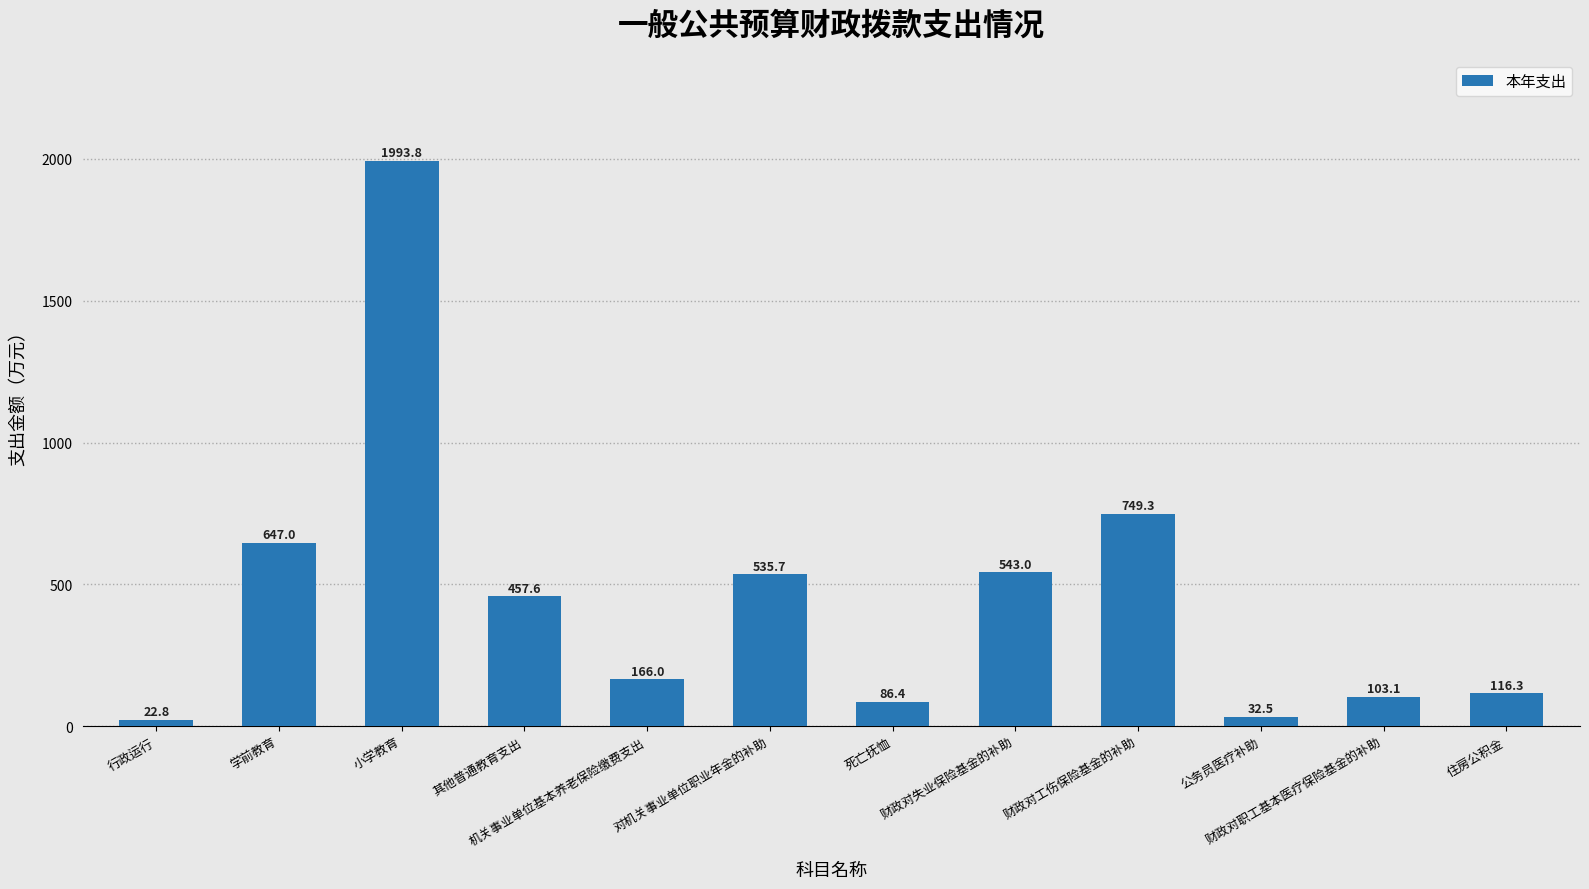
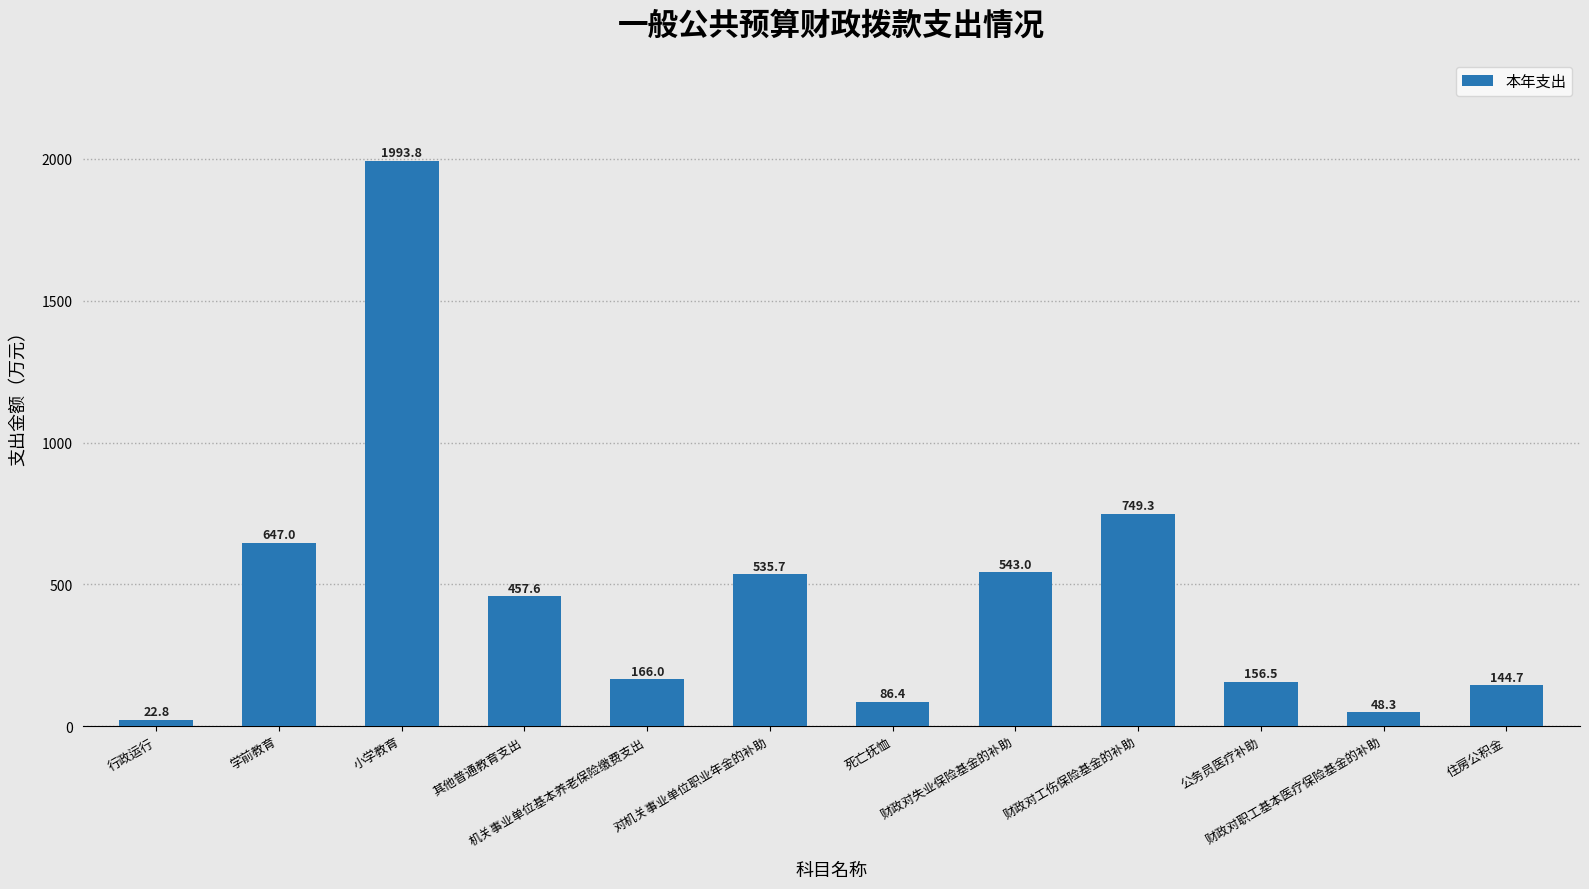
公务员医疗补助: 32.5 -> 156.5
财政对职工基本医疗保险基金的补助: 103.1 -> 48.3
住房公积金: 116.3 -> 144.7
